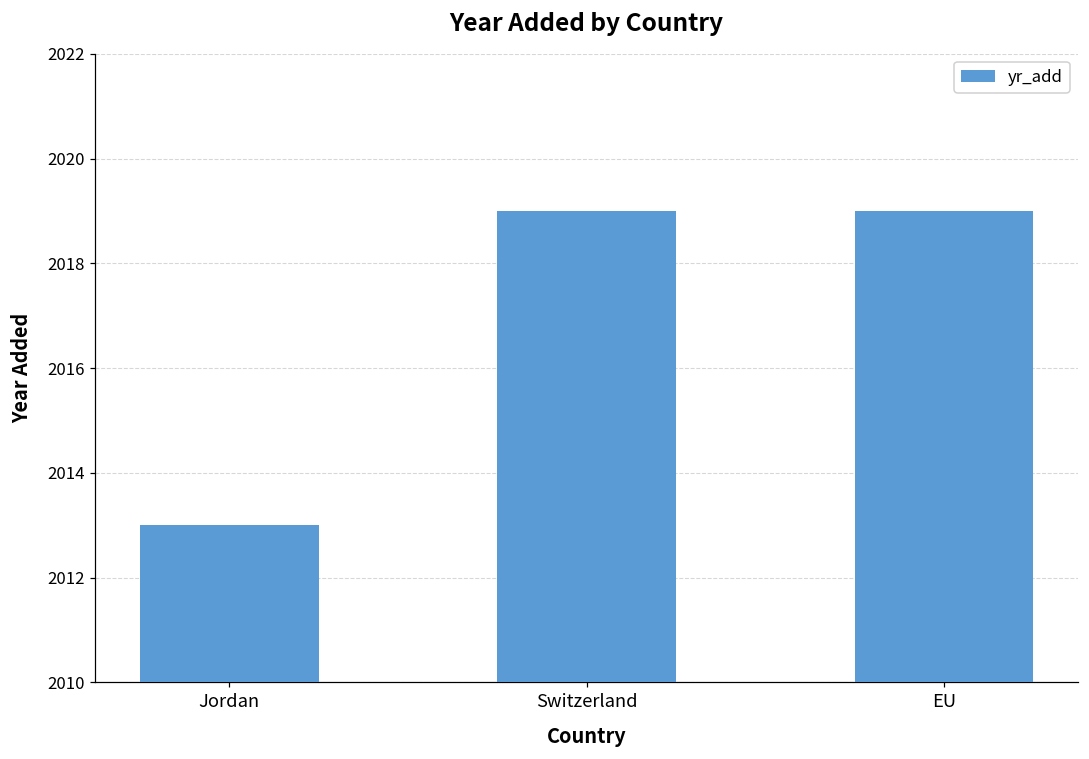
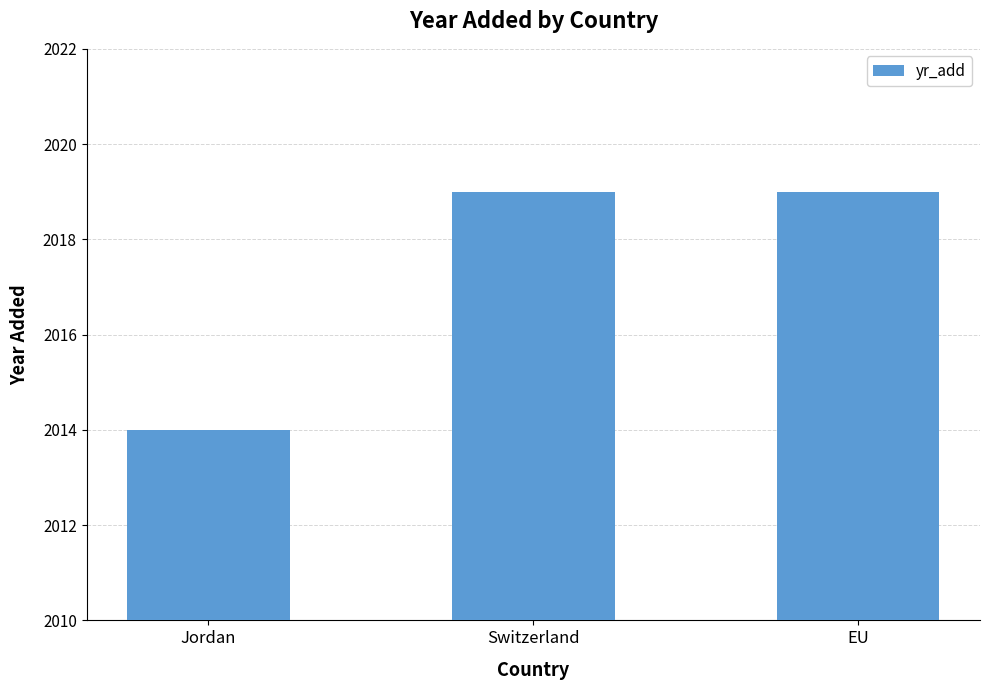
Jordan: 2013 -> 2014
